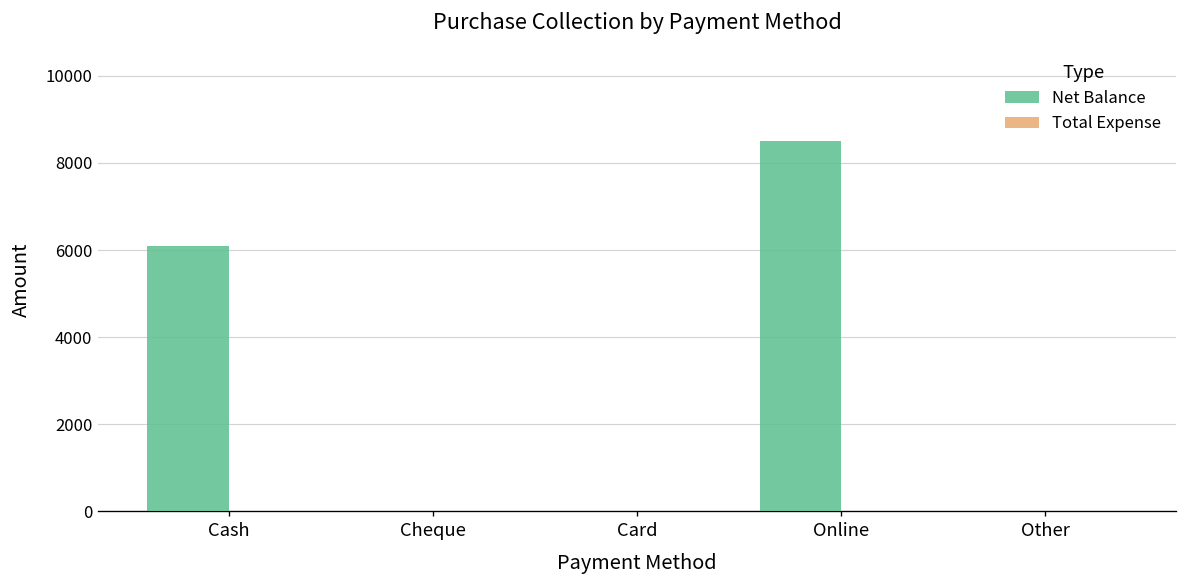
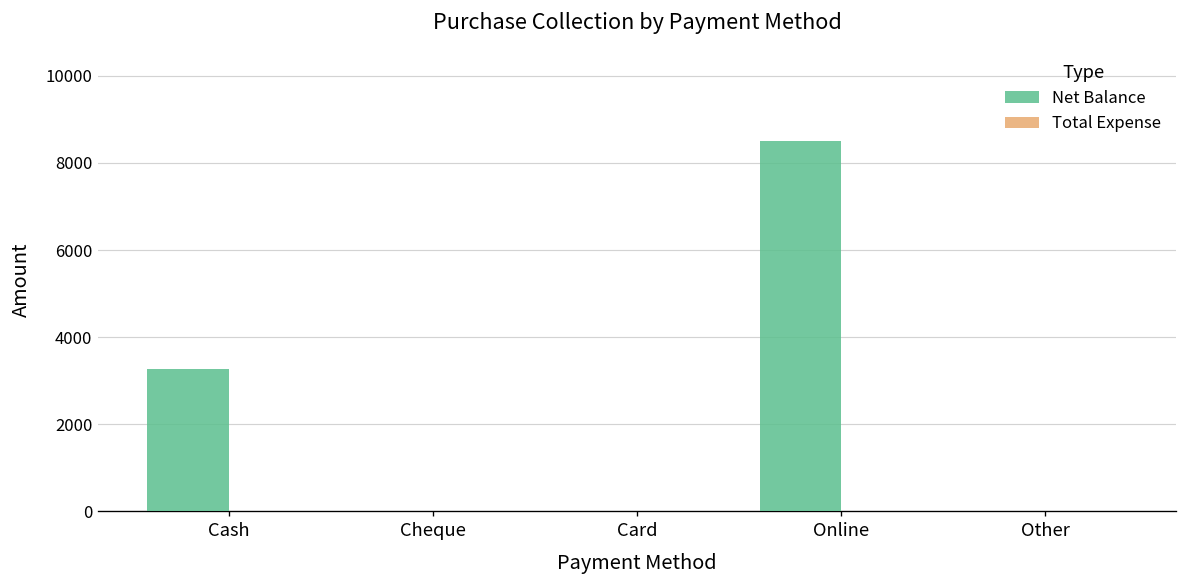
Net Balance, Cash: 6100 -> 3300
